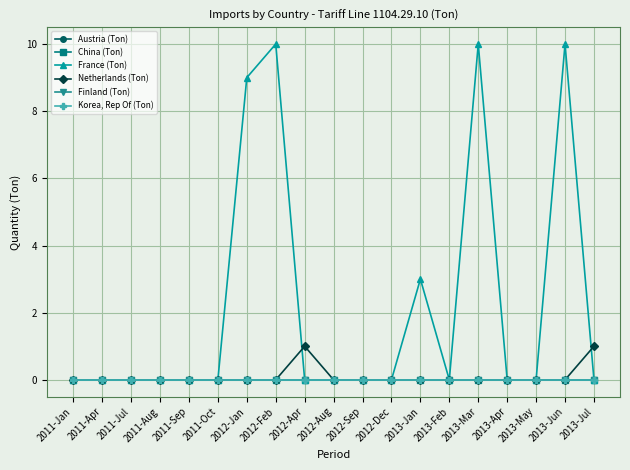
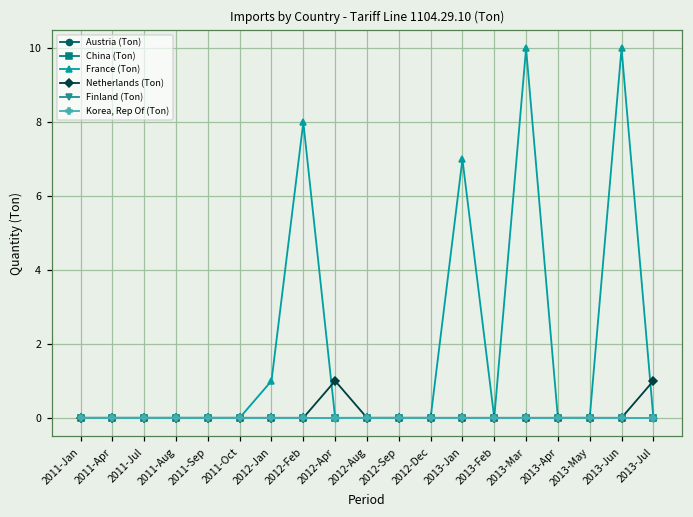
France (Ton), 2012-Jan: 9 -> 1
France (Ton), 2012-Feb: 10 -> 8
France (Ton), 2013-Jan: 3 -> 7
